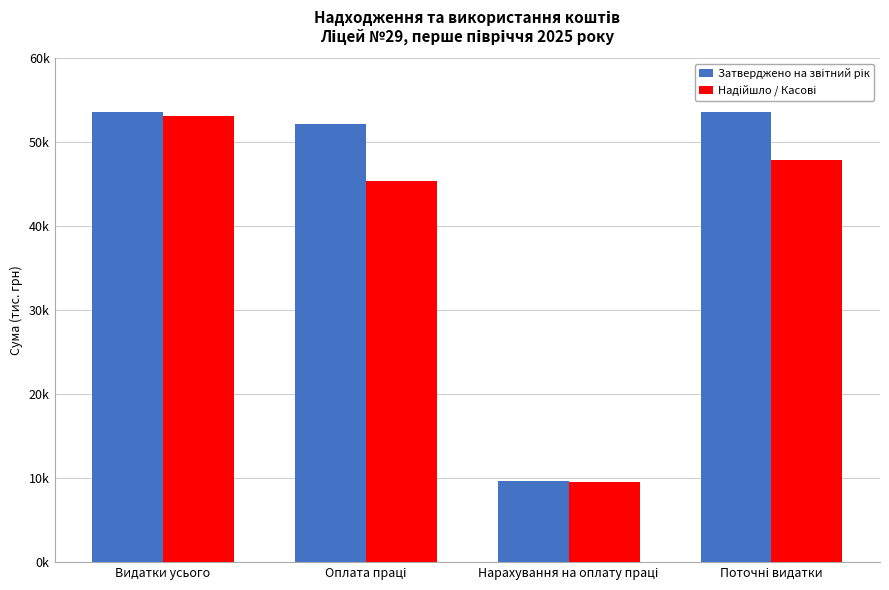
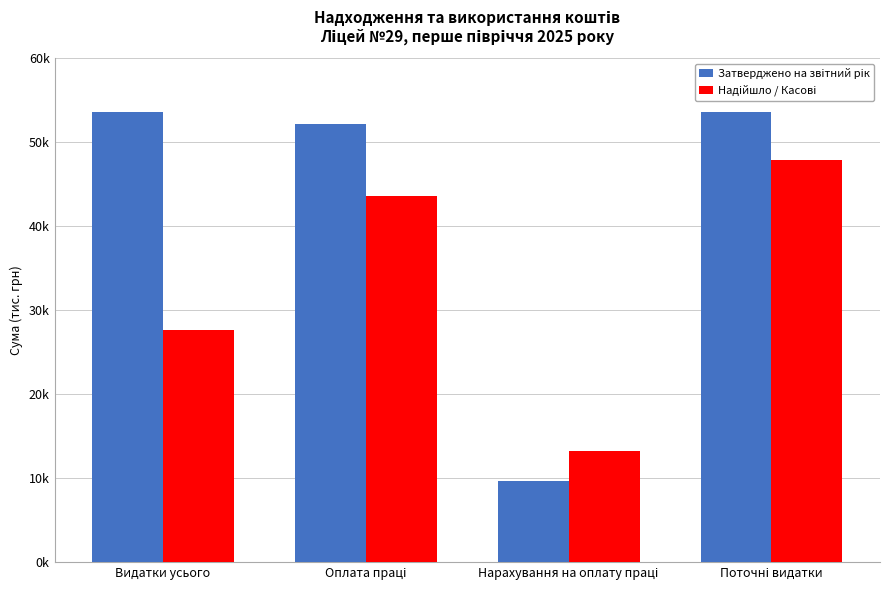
Надійшло / Касові, Видатки усього: 53000 -> 28000
Надійшло / Касові, Оплата праці: 45000 -> 44000
Надійшло / Касові, Нарахування на оплату праці: 10000 -> 13000
